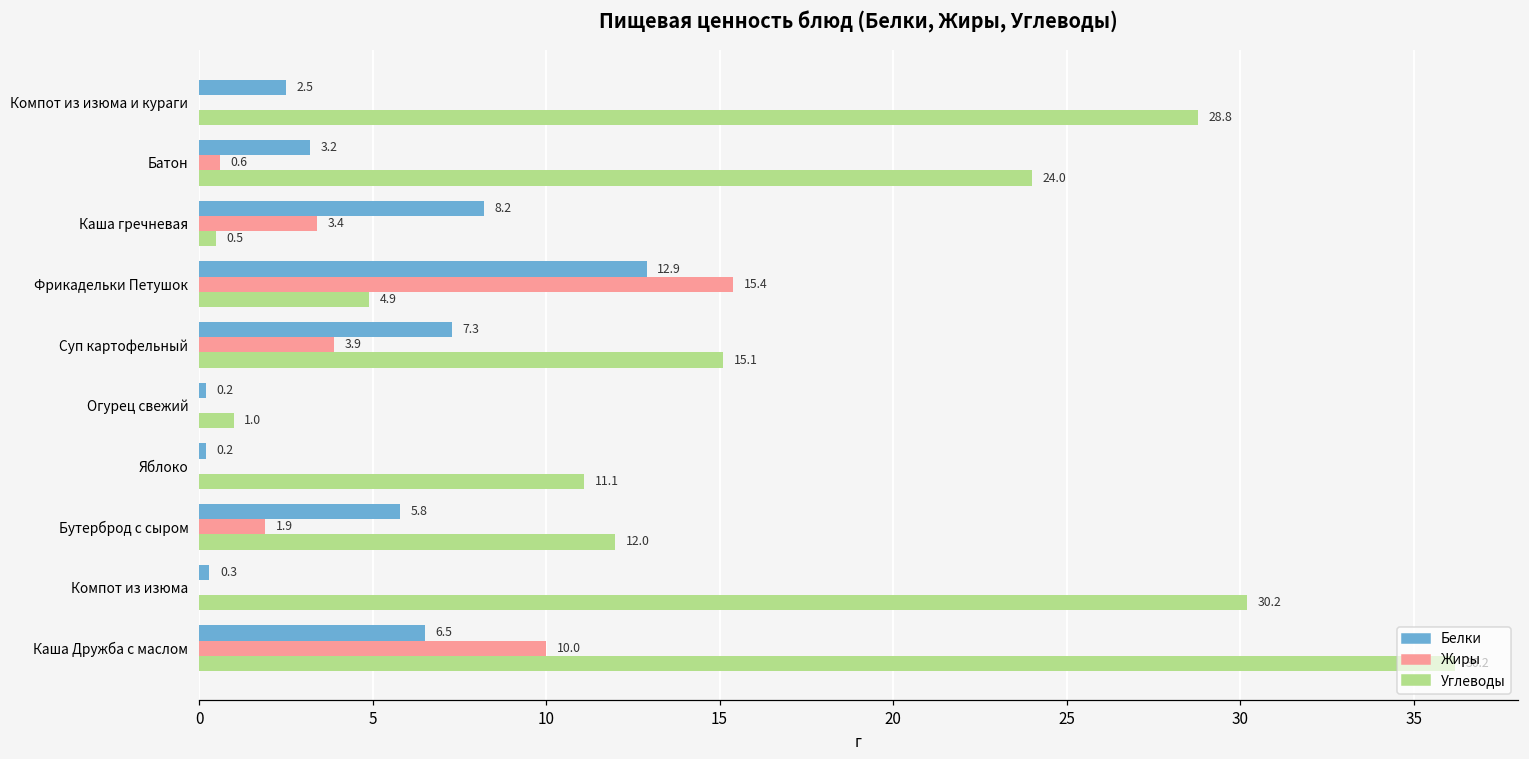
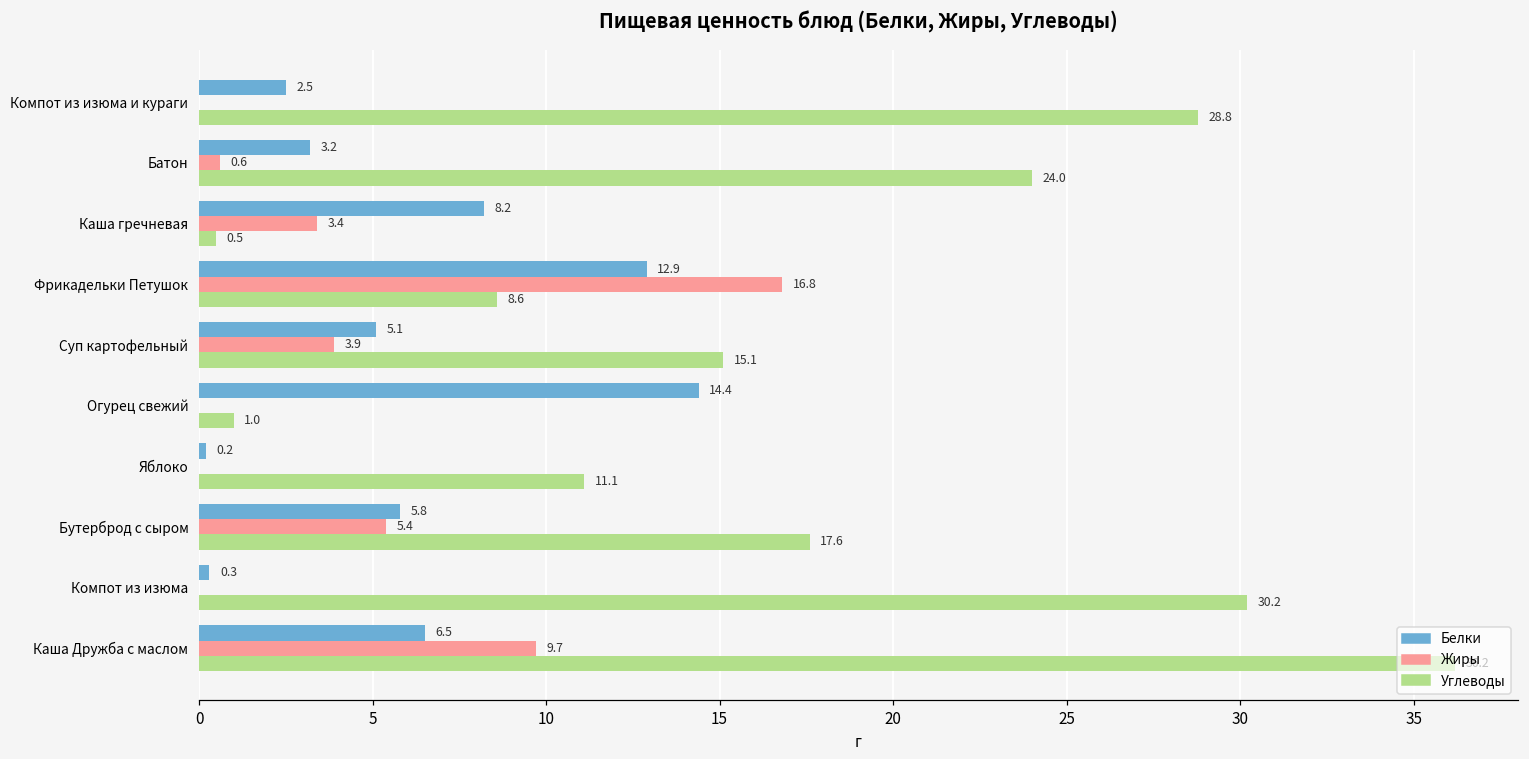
Жиры, Фрикадельки Петушок: 15.4 -> 16.8
Углеводы, Фрикадельки Петушок: 4.9 -> 8.6
Белки, Суп картофельный: 7.3 -> 5.1
Белки, Огурец свежий: 0.2 -> 14.4
Жиры, Бутерброд с сыром: 1.9 -> 5.4
Углеводы, Бутерброд с сыром: 12.0 -> 17.6
Жиры, Каша Дружба с маслом: 10.0 -> 9.7
